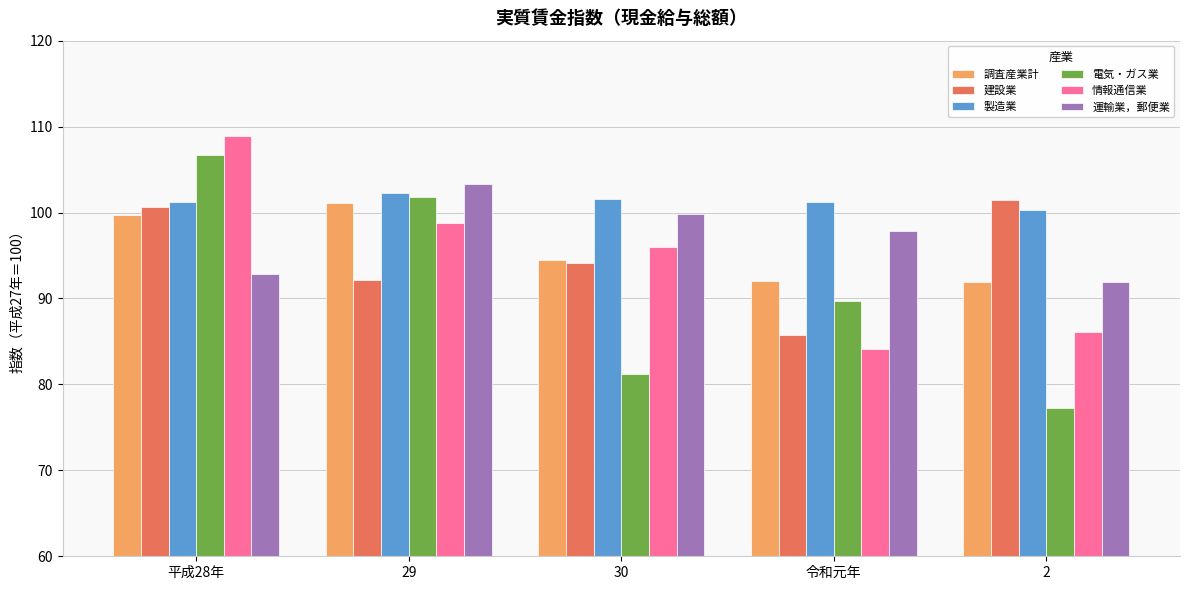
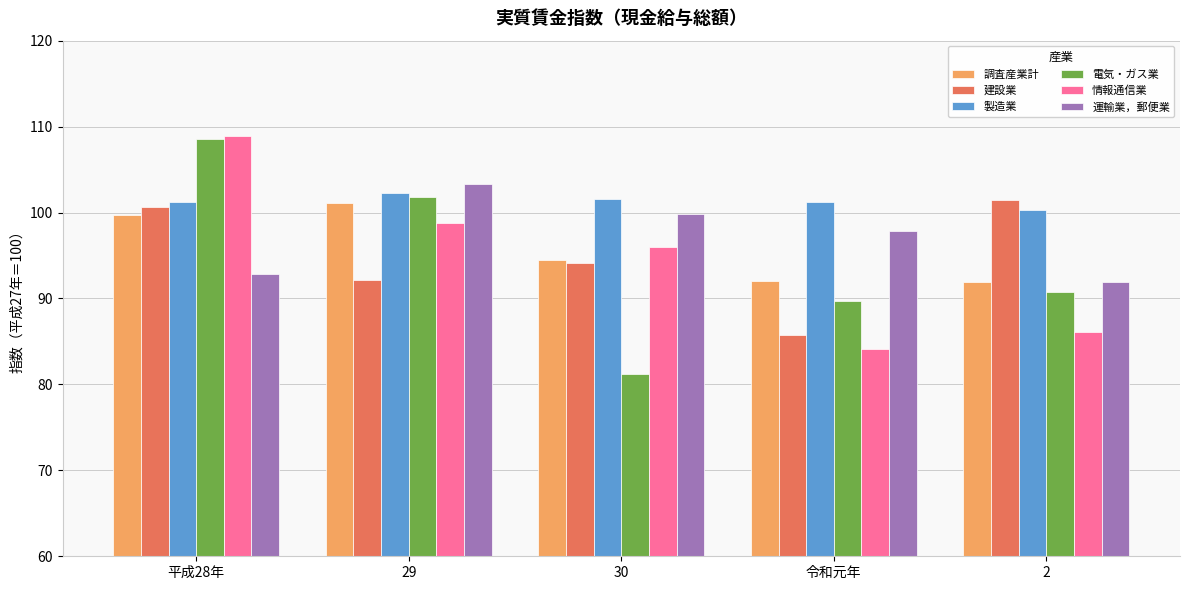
電気・ガス業, 平成28年: 107 -> 109
電気・ガス業, 2: 77 -> 91
